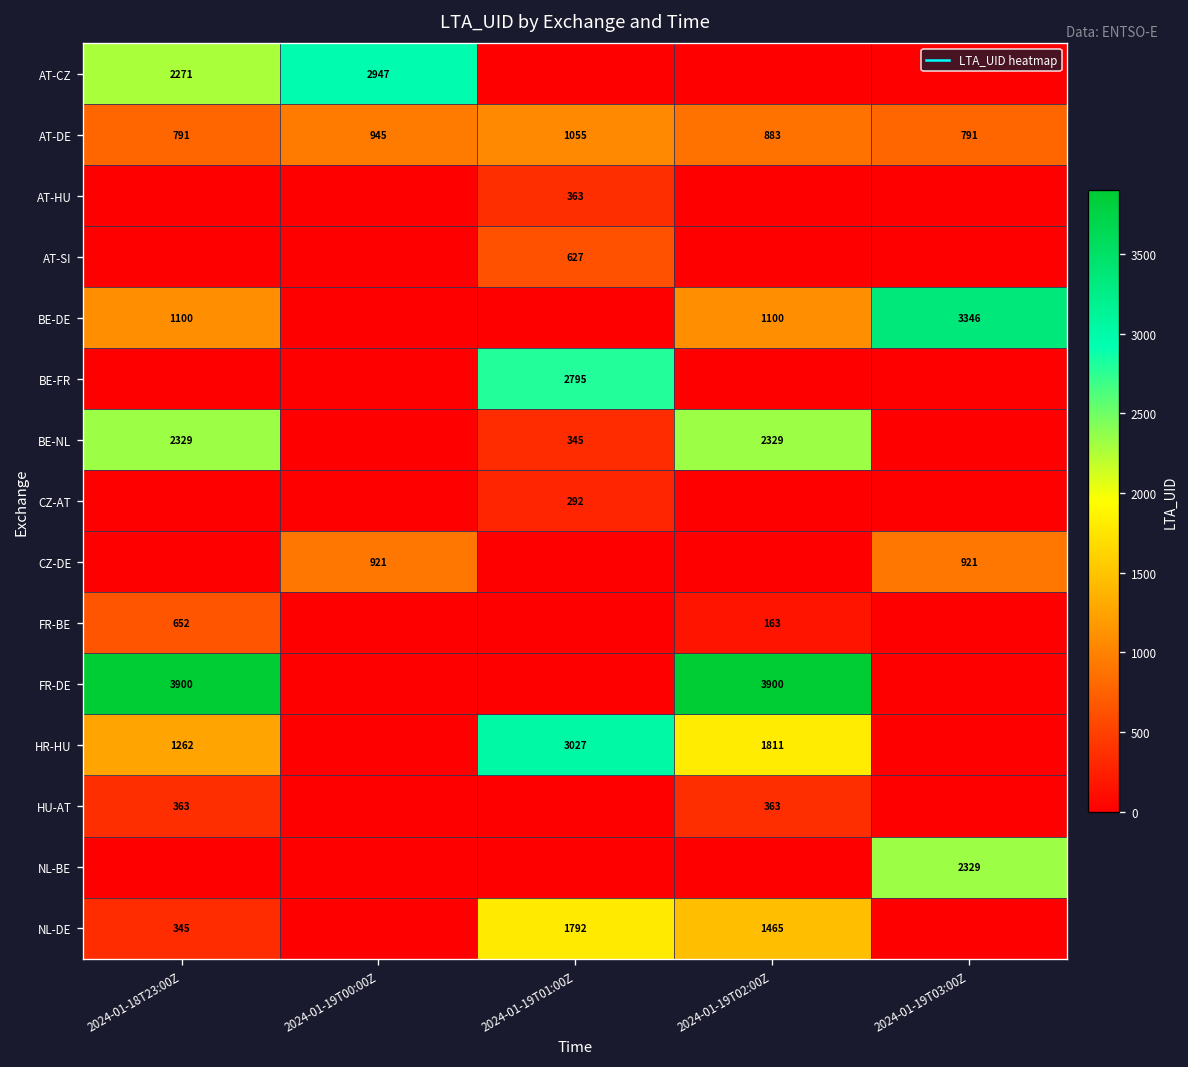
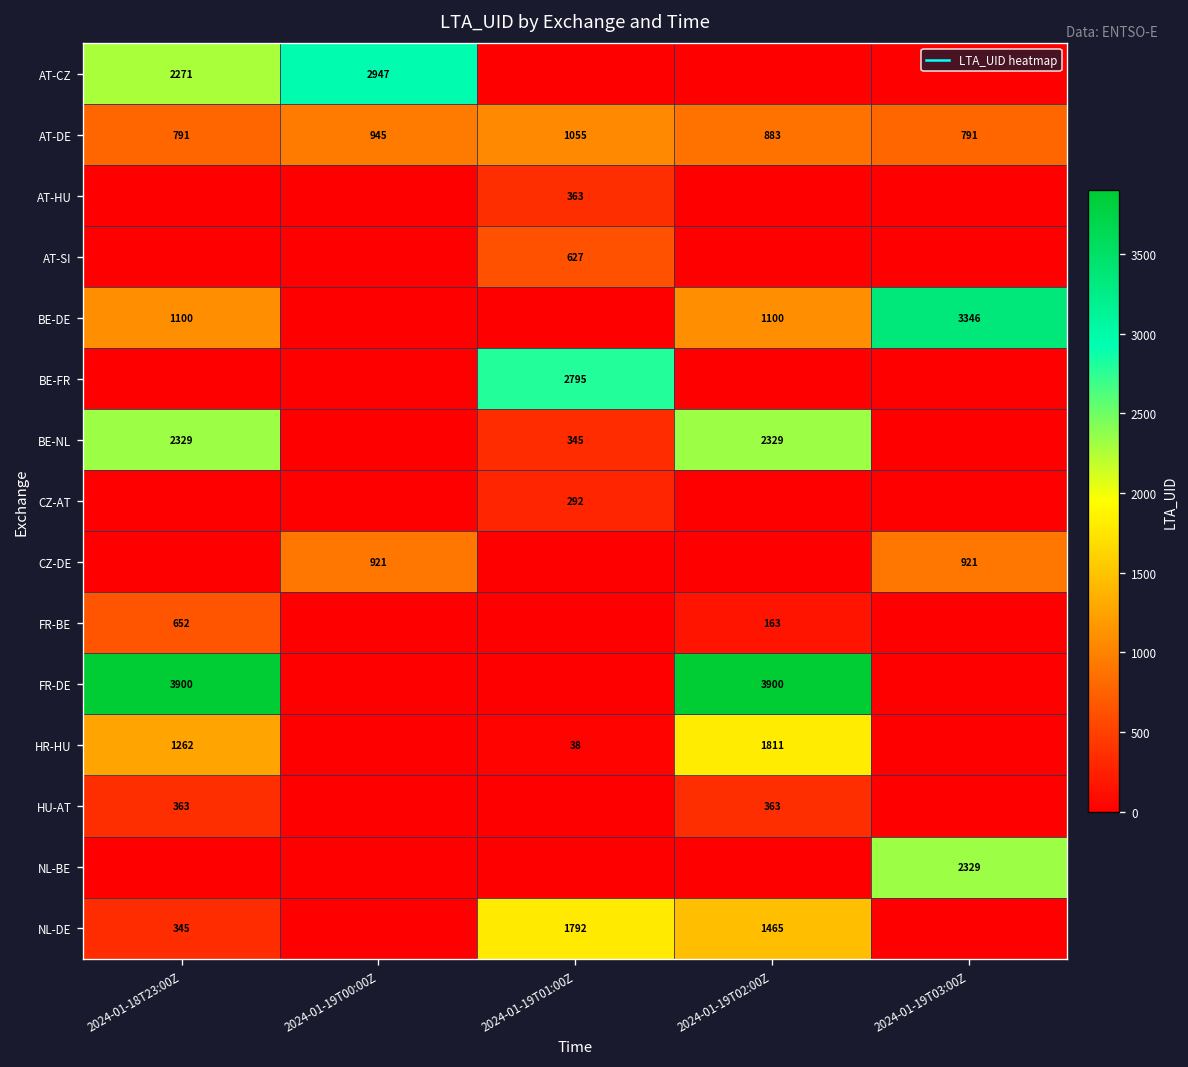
HR-HU, 2024-01-19T01:00Z: 3027 -> 38
